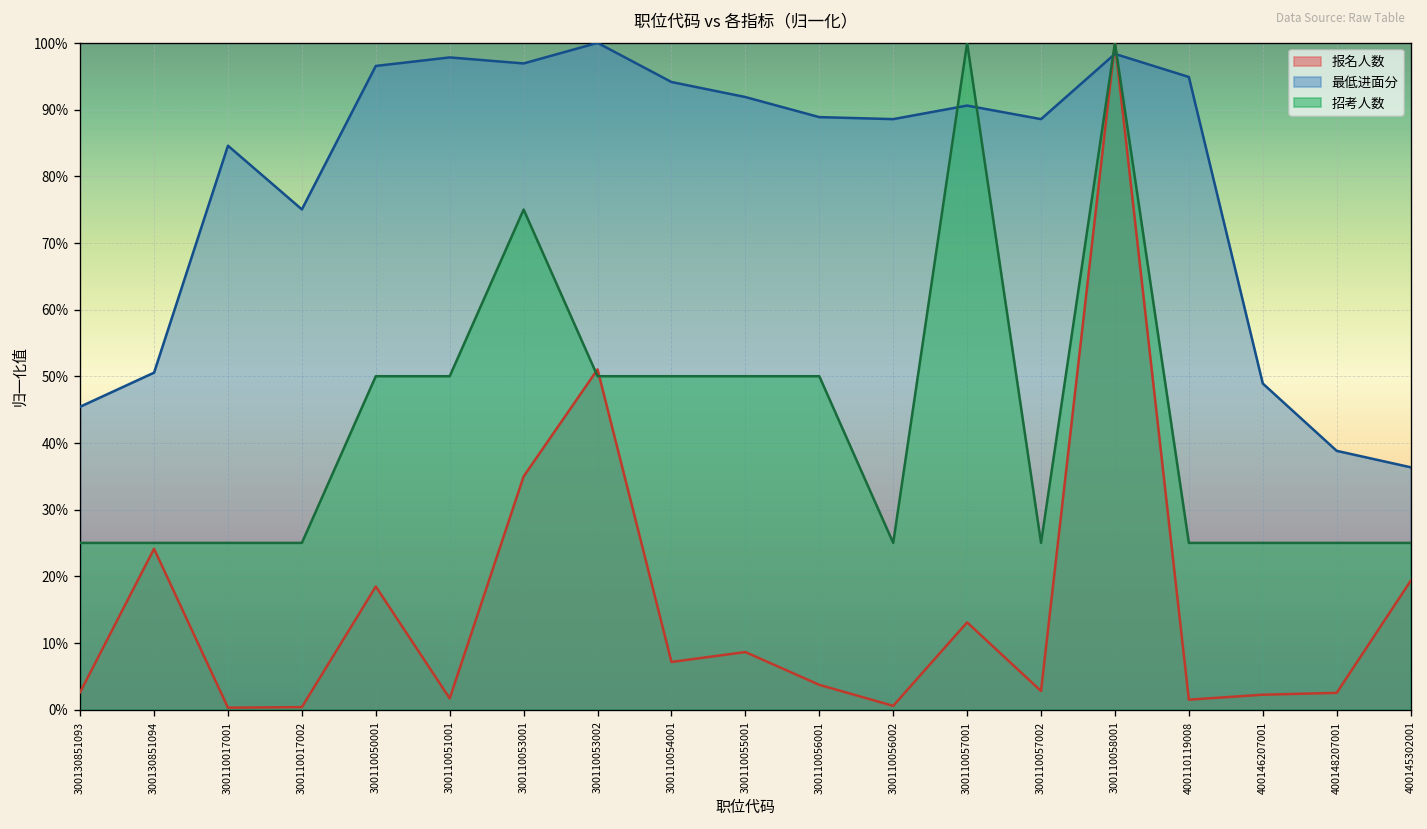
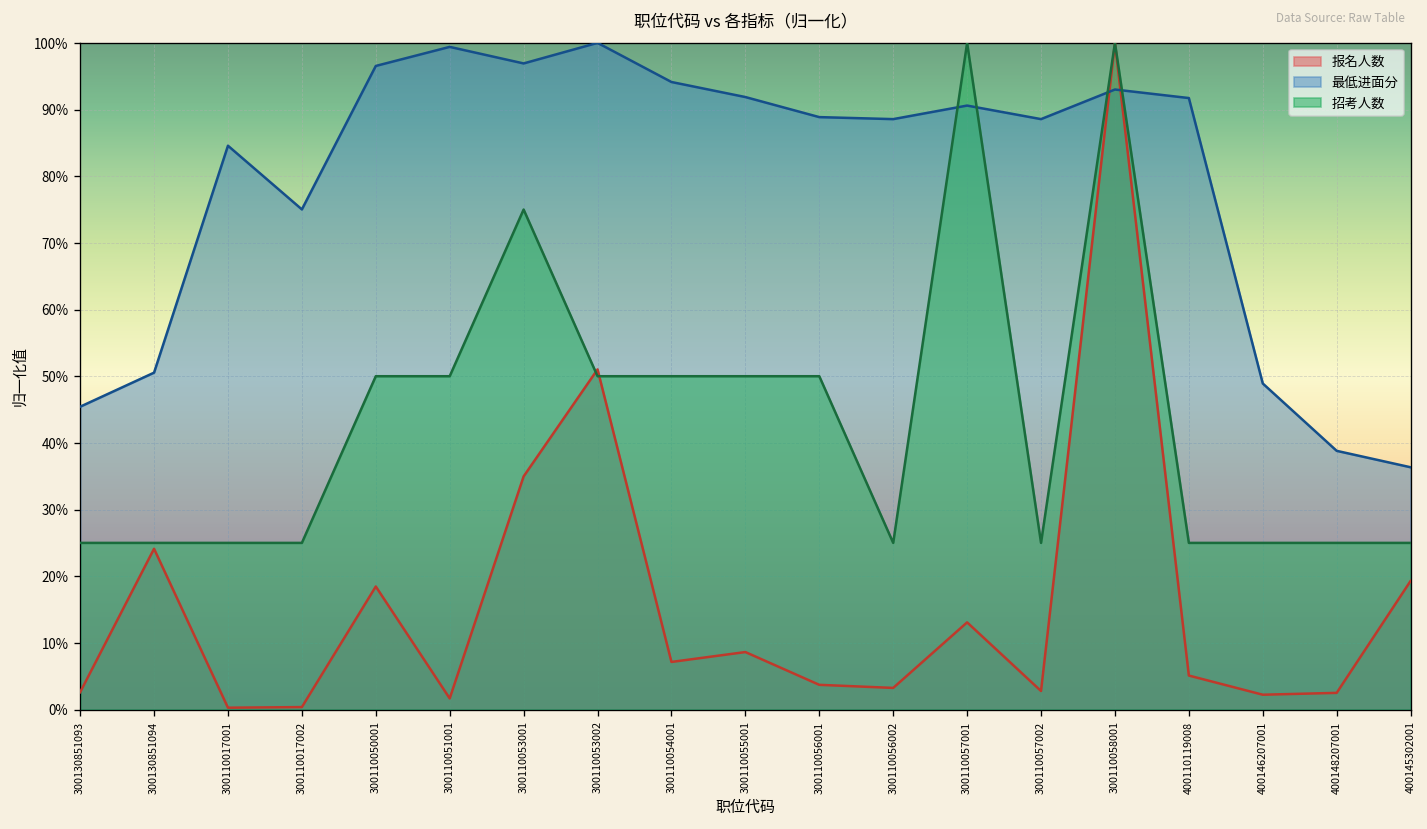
最低进面分, 300110051001: 98% -> 99%
报名人数, 300110056002: 1% -> 3%
最低进面分, 300110058001: 98% -> 93%
报名人数, 400110119008: 1% -> 5%
最低进面分, 400110119008: 95% -> 92%
